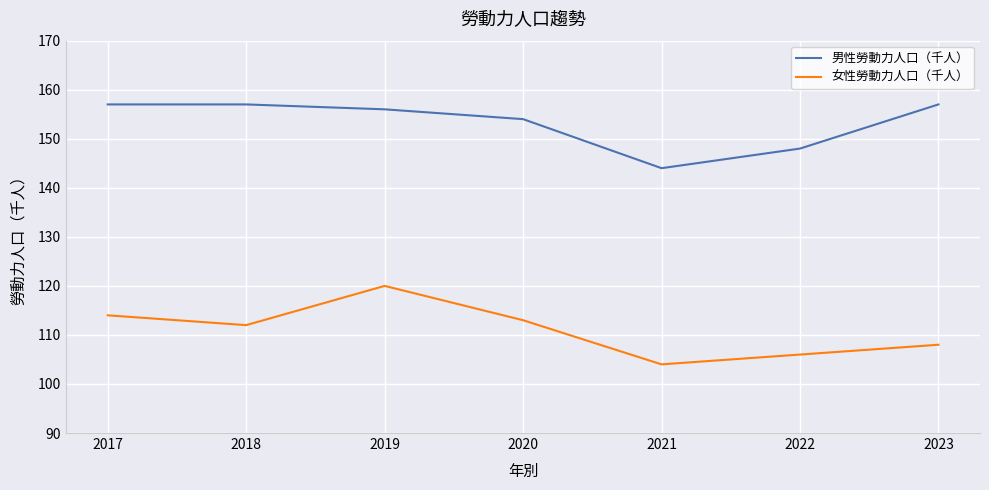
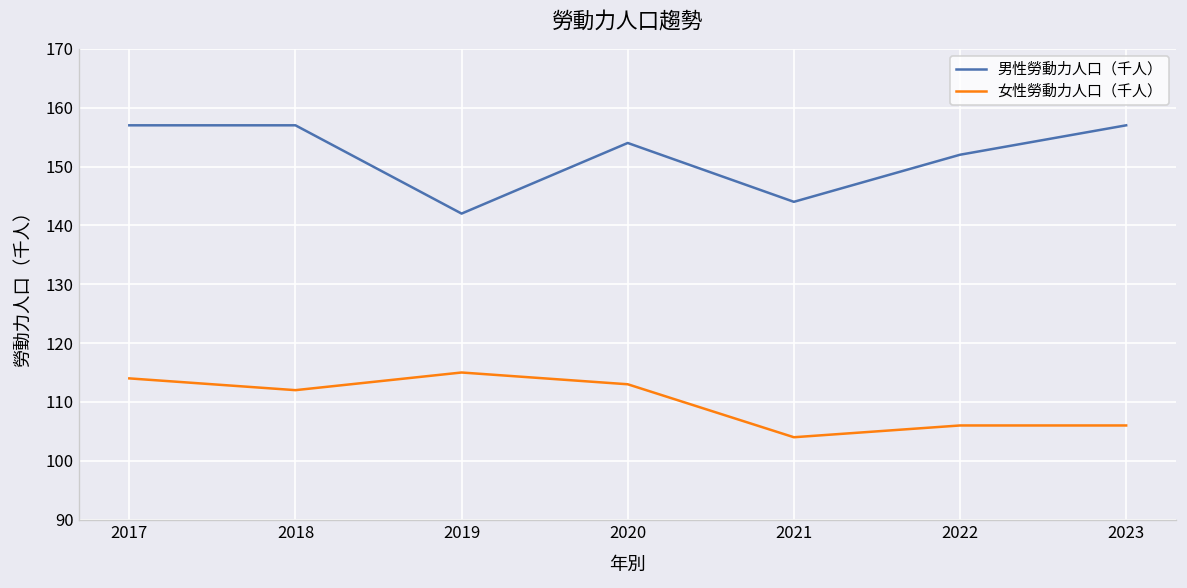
男性勞動力人口（千人）, 2019: 156 -> 142
女性勞動力人口（千人）, 2019: 120 -> 115
男性勞動力人口（千人）, 2022: 148 -> 152
女性勞動力人口（千人）, 2023: 108 -> 106
